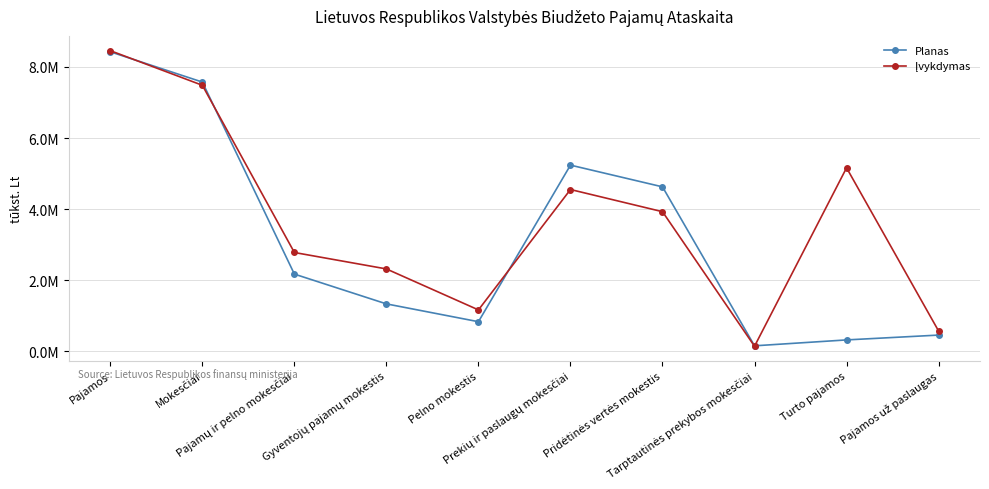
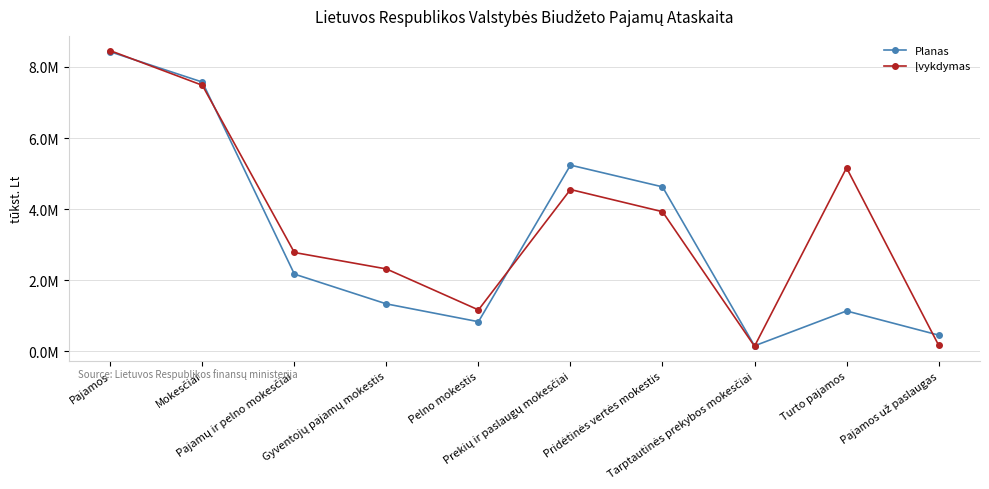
Planas, Turto pajamos: 300000 -> 1100000
Įvykdymas, Pajamos už paslaugas: 600000 -> 200000
